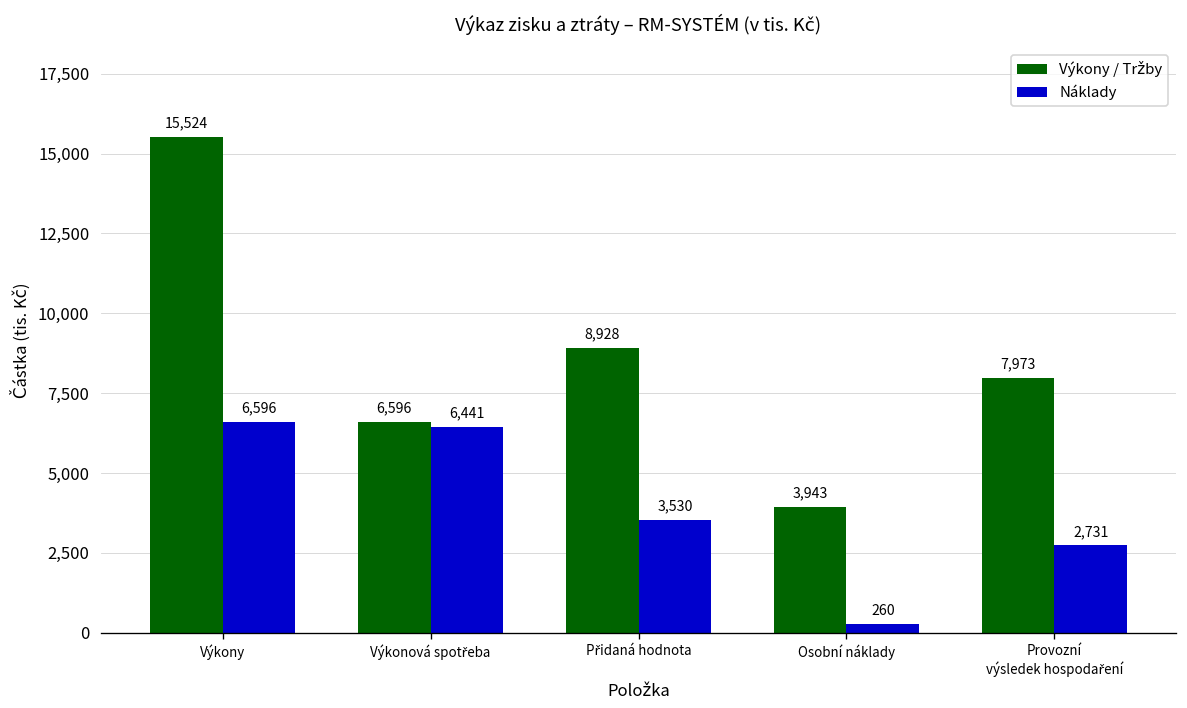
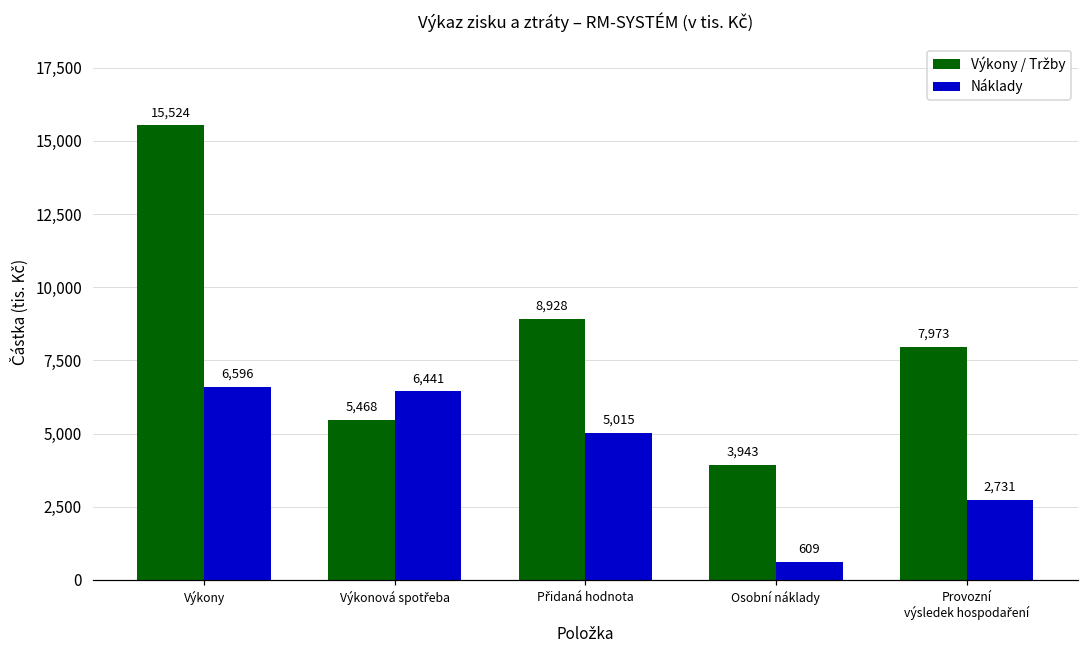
Výkony / Tržby, Výkonová spotřeba: 6,596 -> 5,468
Náklady, Přidaná hodnota: 3,530 -> 5,015
Náklady, Osobní náklady: 260 -> 609
